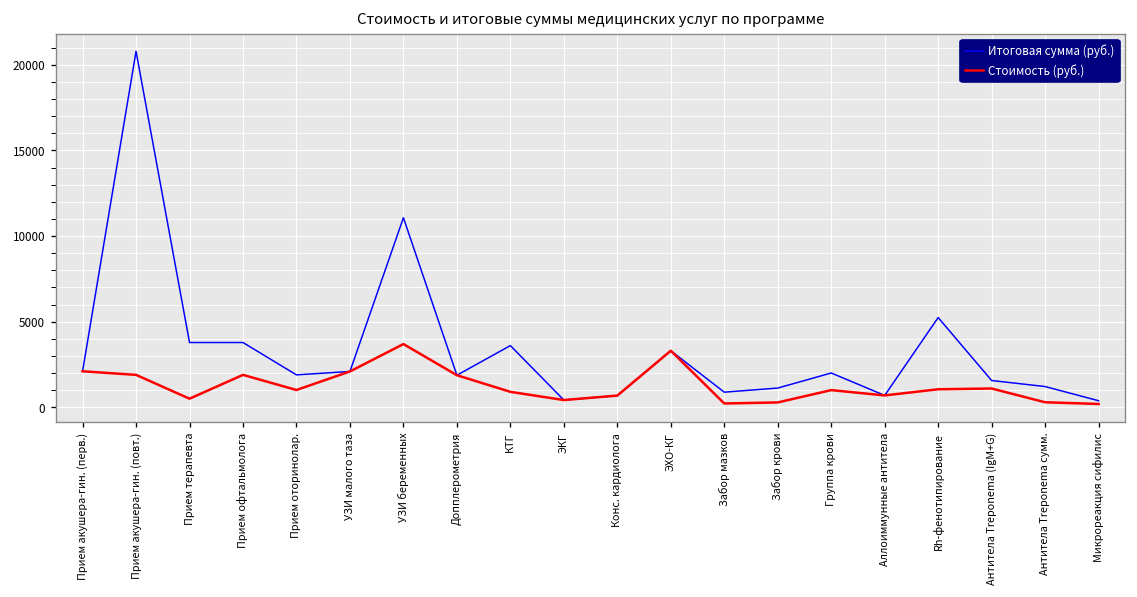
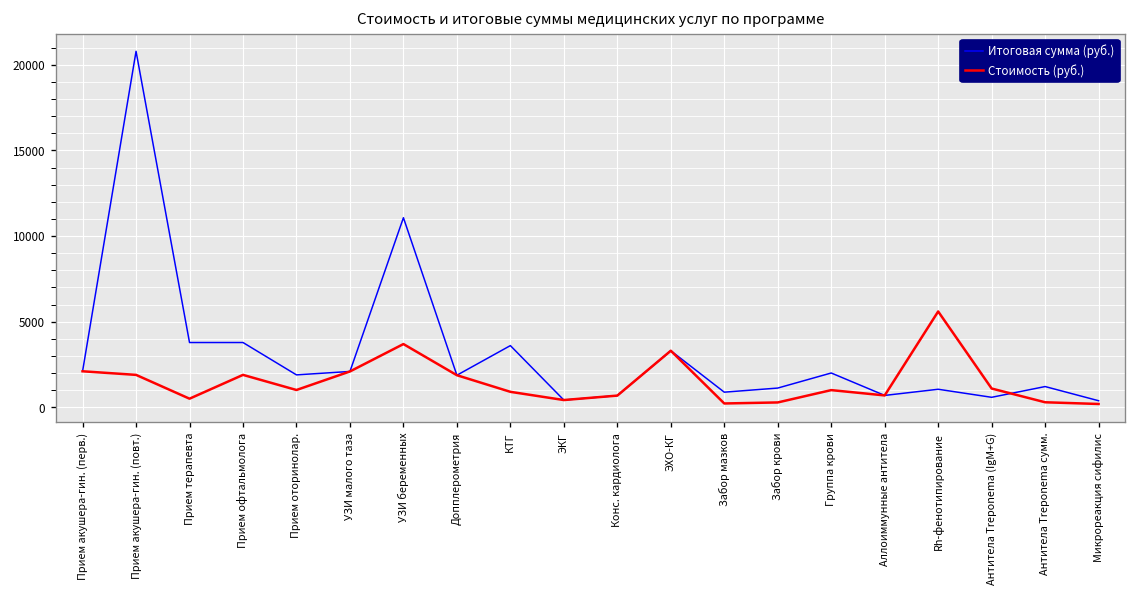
Итоговая сумма (руб.), Rh-фенотипирование: 5200 -> 1100
Стоимость (руб.), Rh-фенотипирование: 1100 -> 5600
Итоговая сумма (руб.), Антитела Treponema (IgM+G): 1600 -> 600
